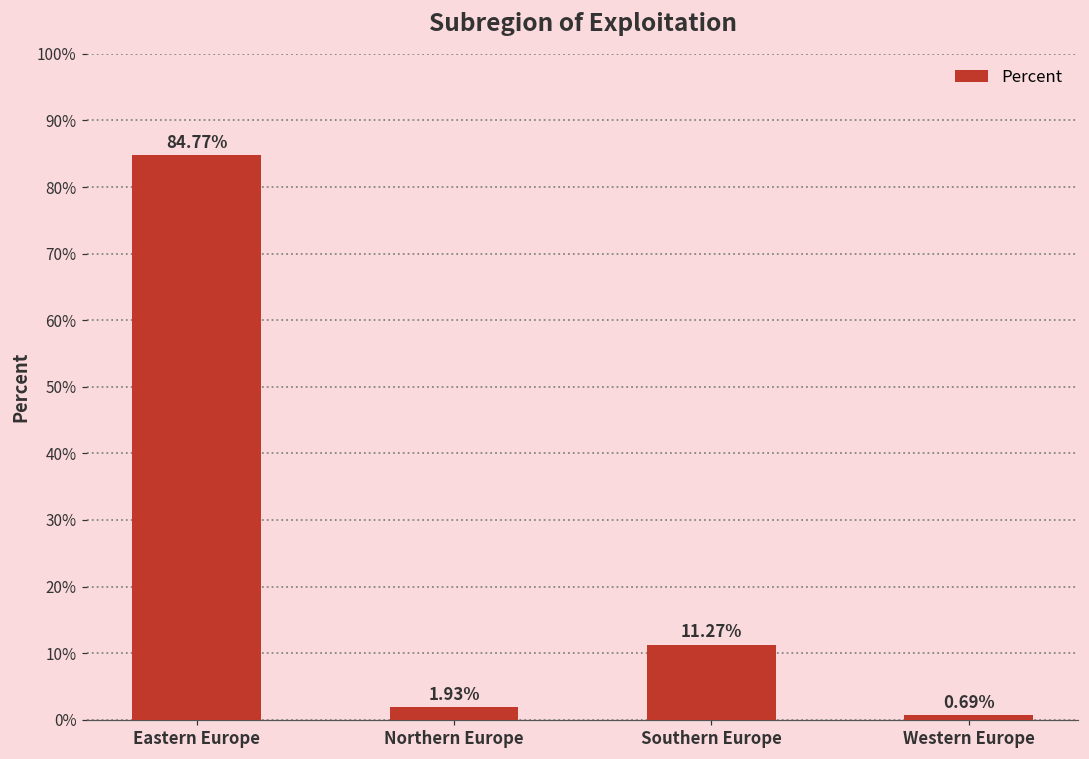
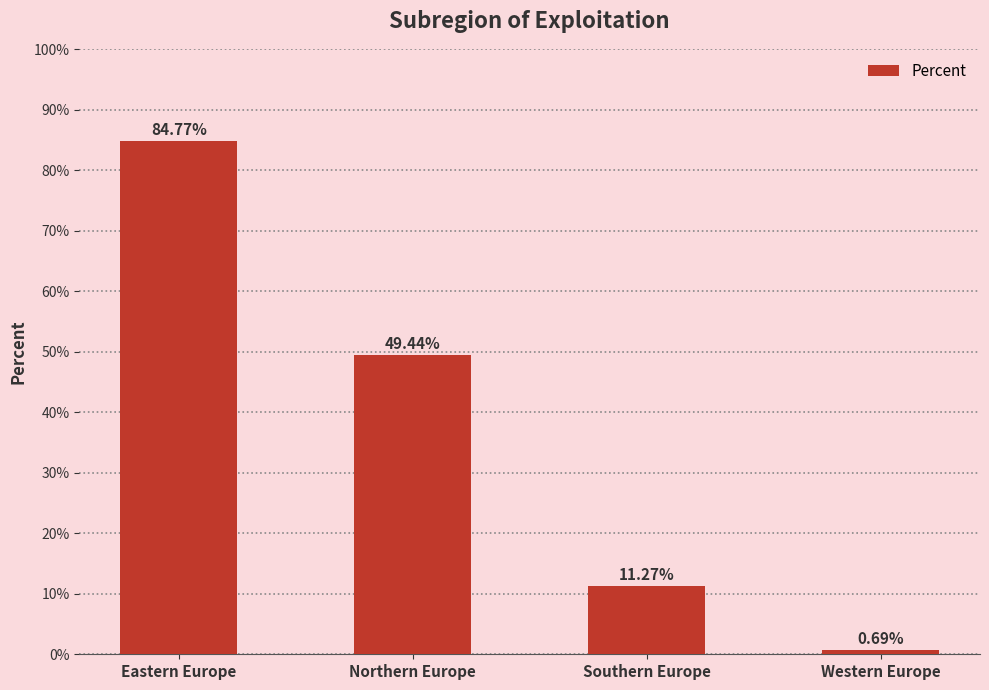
Northern Europe: 1.93% -> 49.44%
